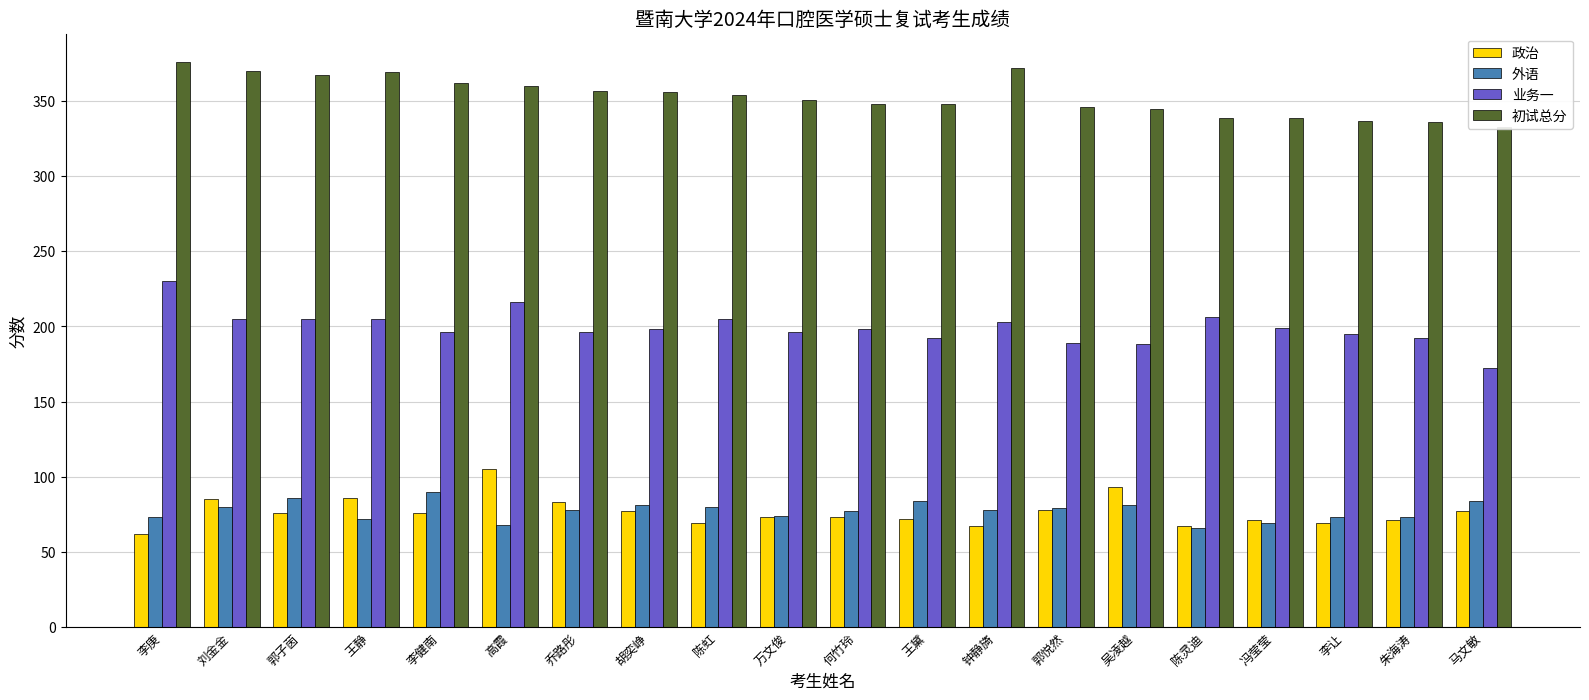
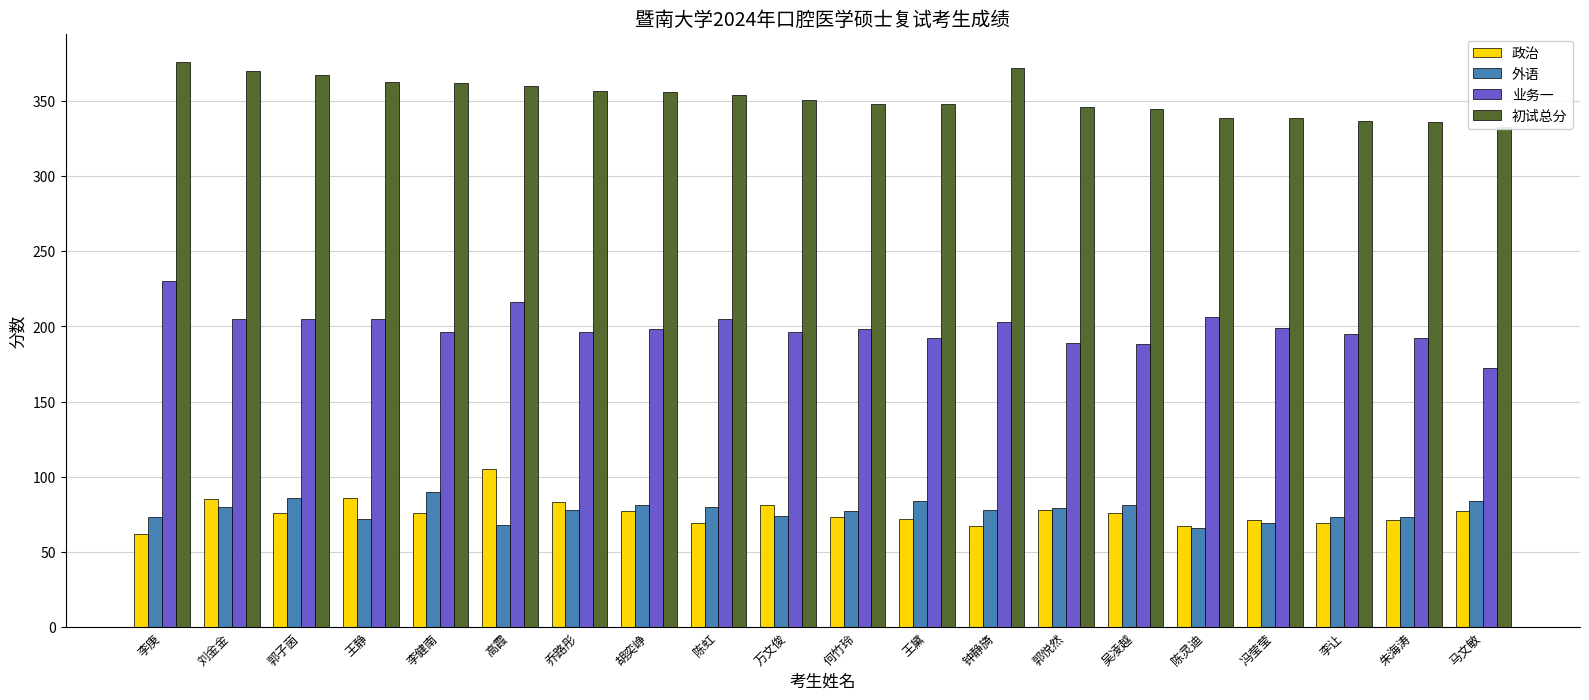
初试总分, 王静: 369 -> 363
政治, 万文俊: 73 -> 81
政治, 吴凌越: 93 -> 76
